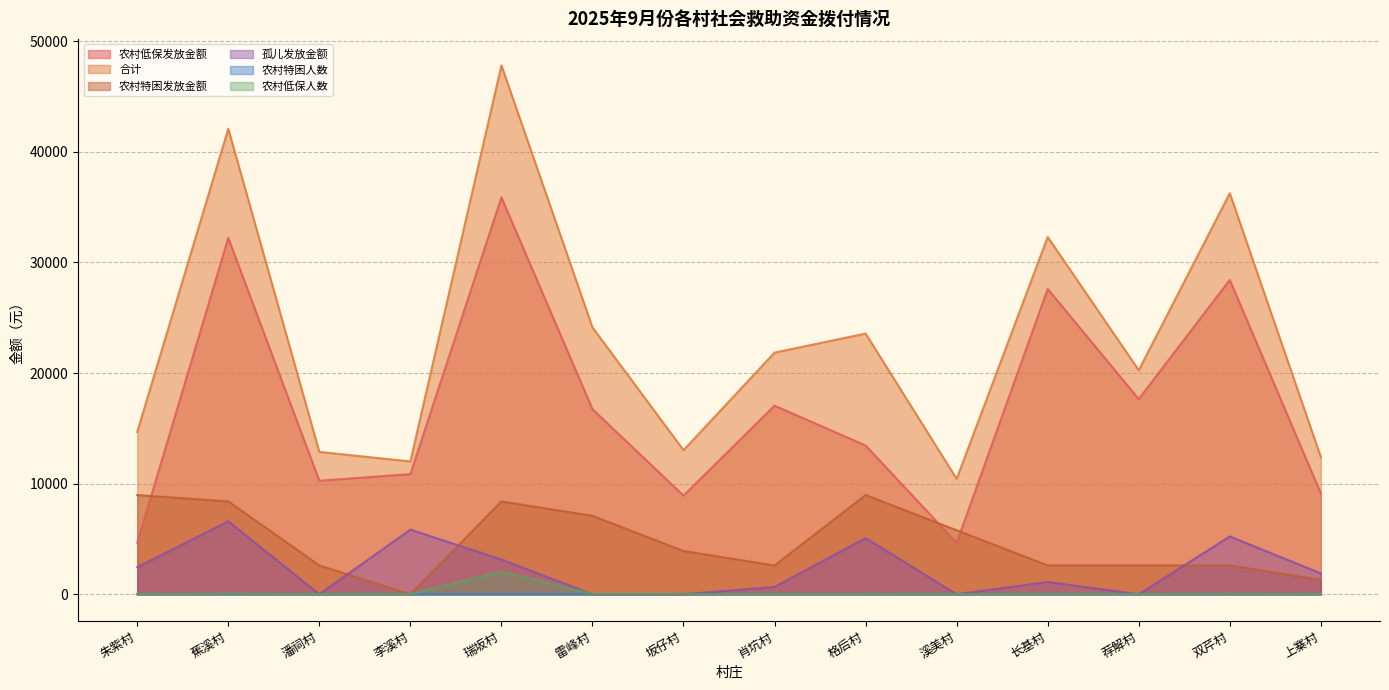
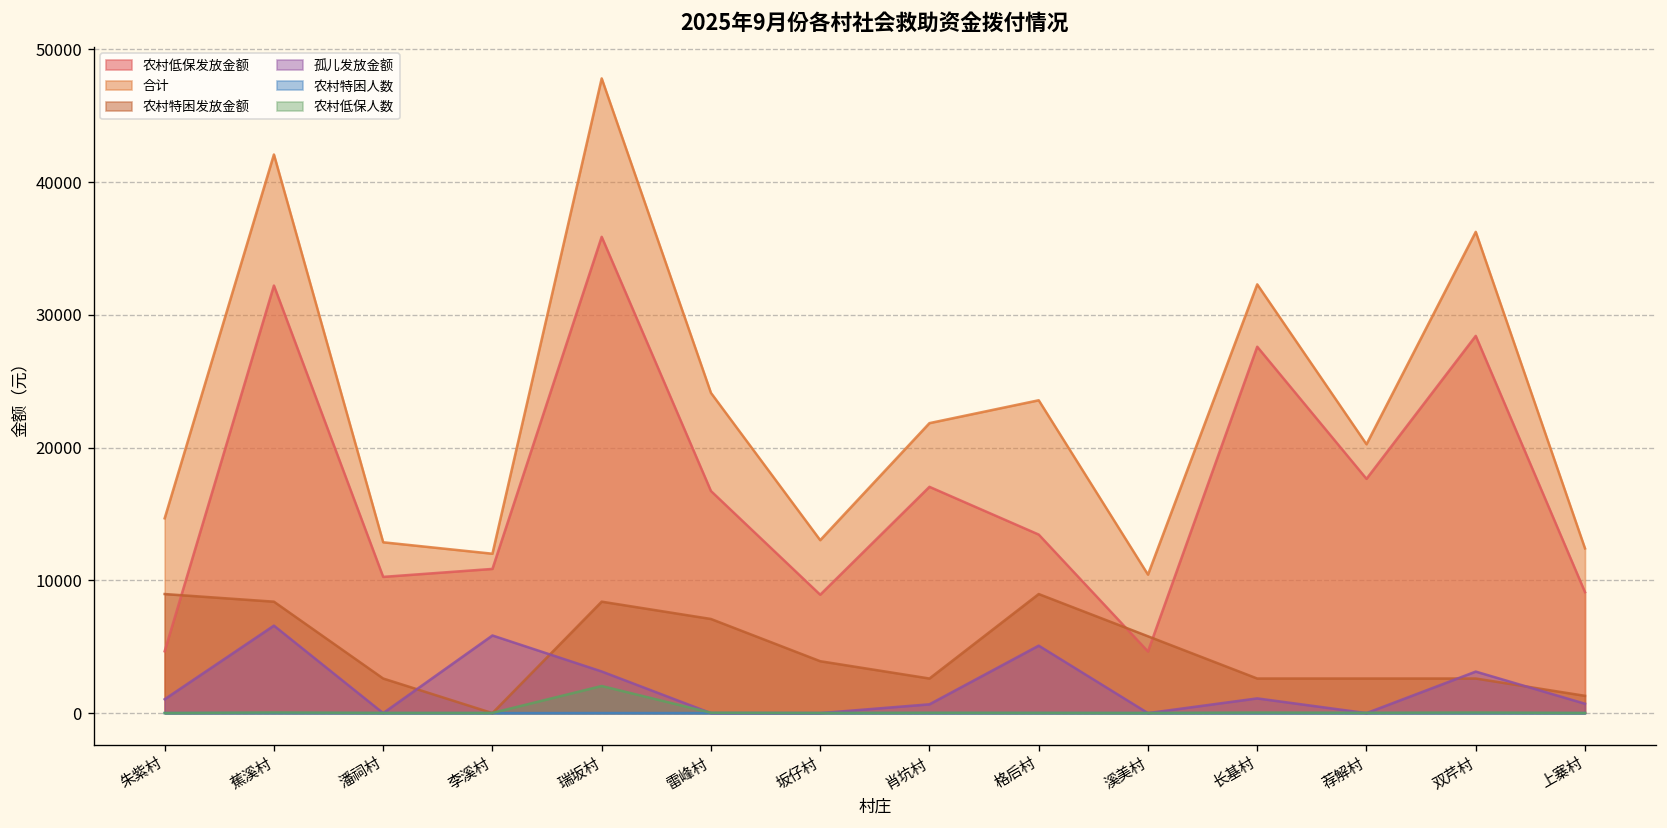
孤儿发放金额, 朱紫村: 2400 -> 1000
孤儿发放金额, 双芹村: 5200 -> 3100
孤儿发放金额, 上寨村: 1900 -> 700
